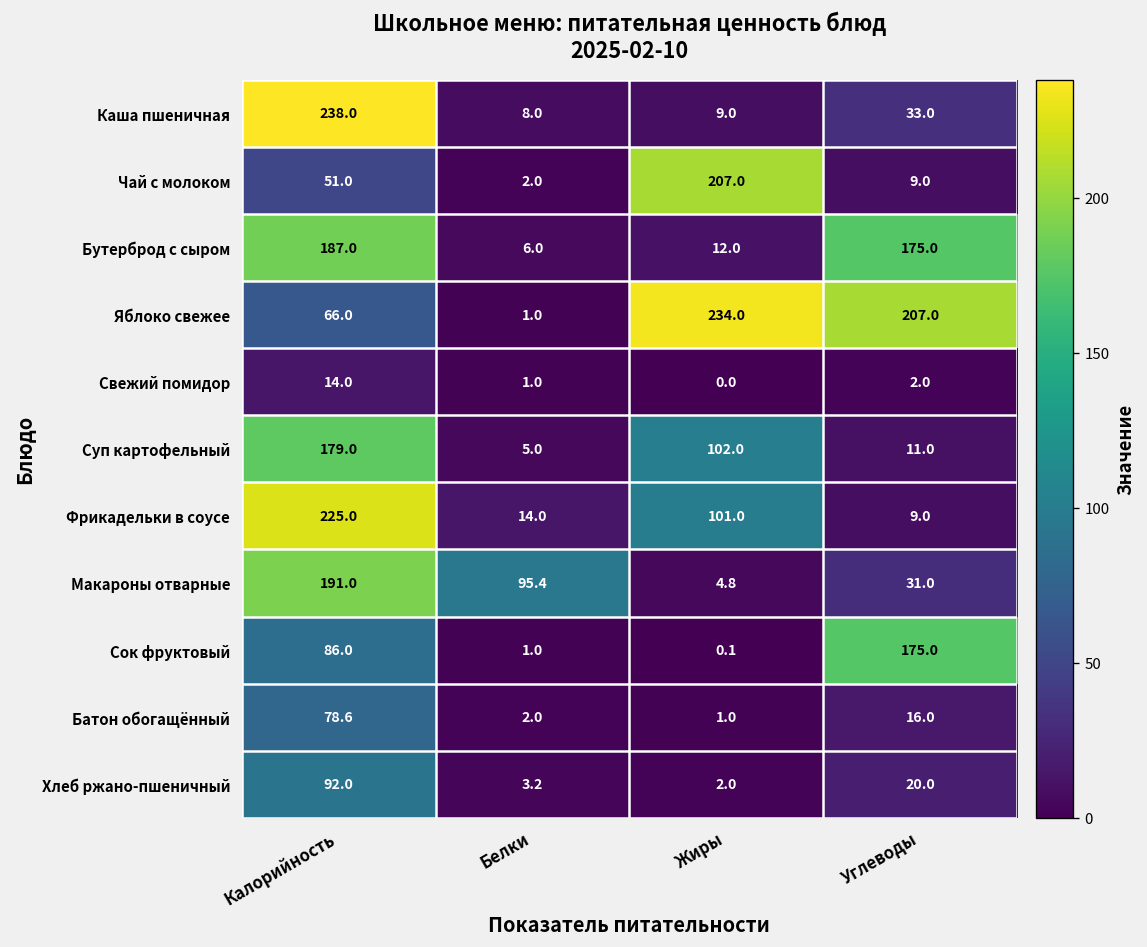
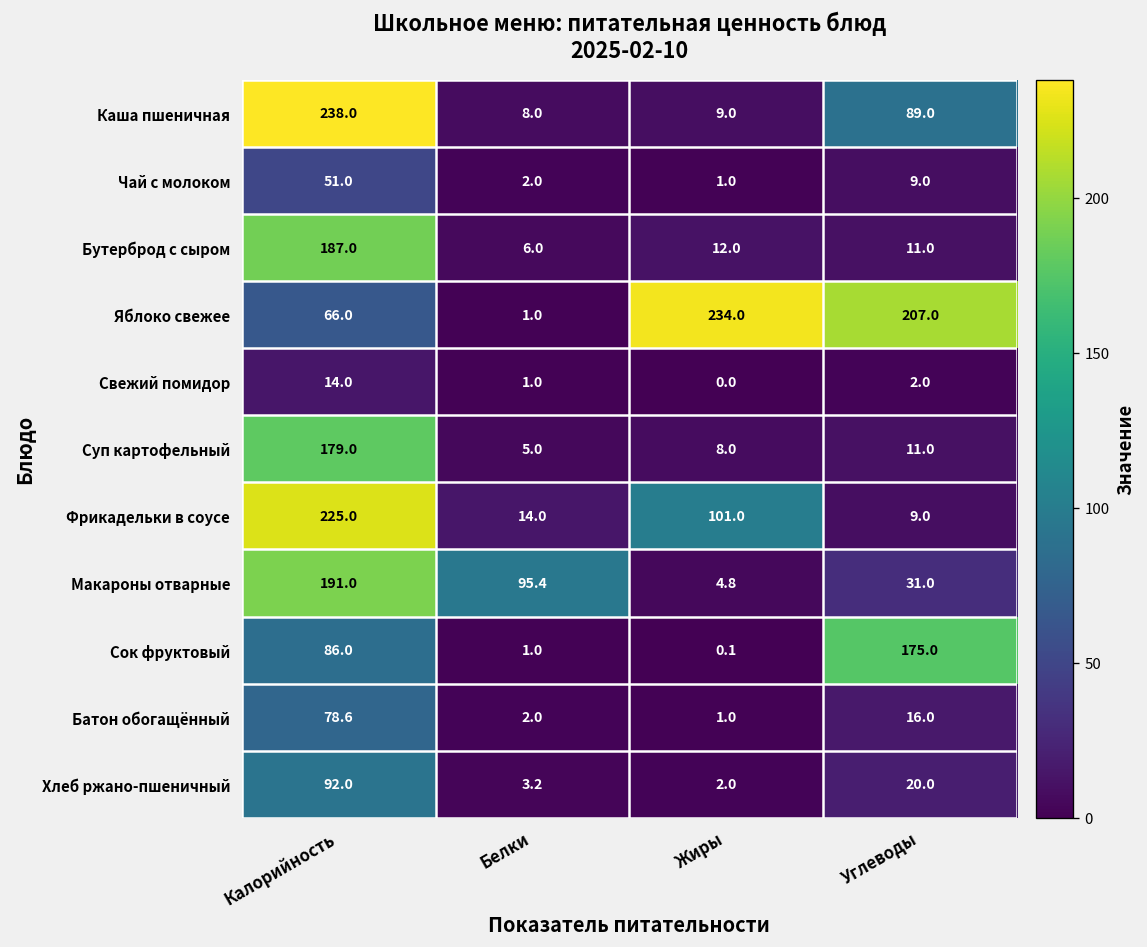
Каша пшеничная, Углеводы: 33.0 -> 89.0
Чай с молоком, Жиры: 207.0 -> 1.0
Бутерброд с сыром, Углеводы: 175.0 -> 11.0
Суп картофельный, Жиры: 102.0 -> 8.0
